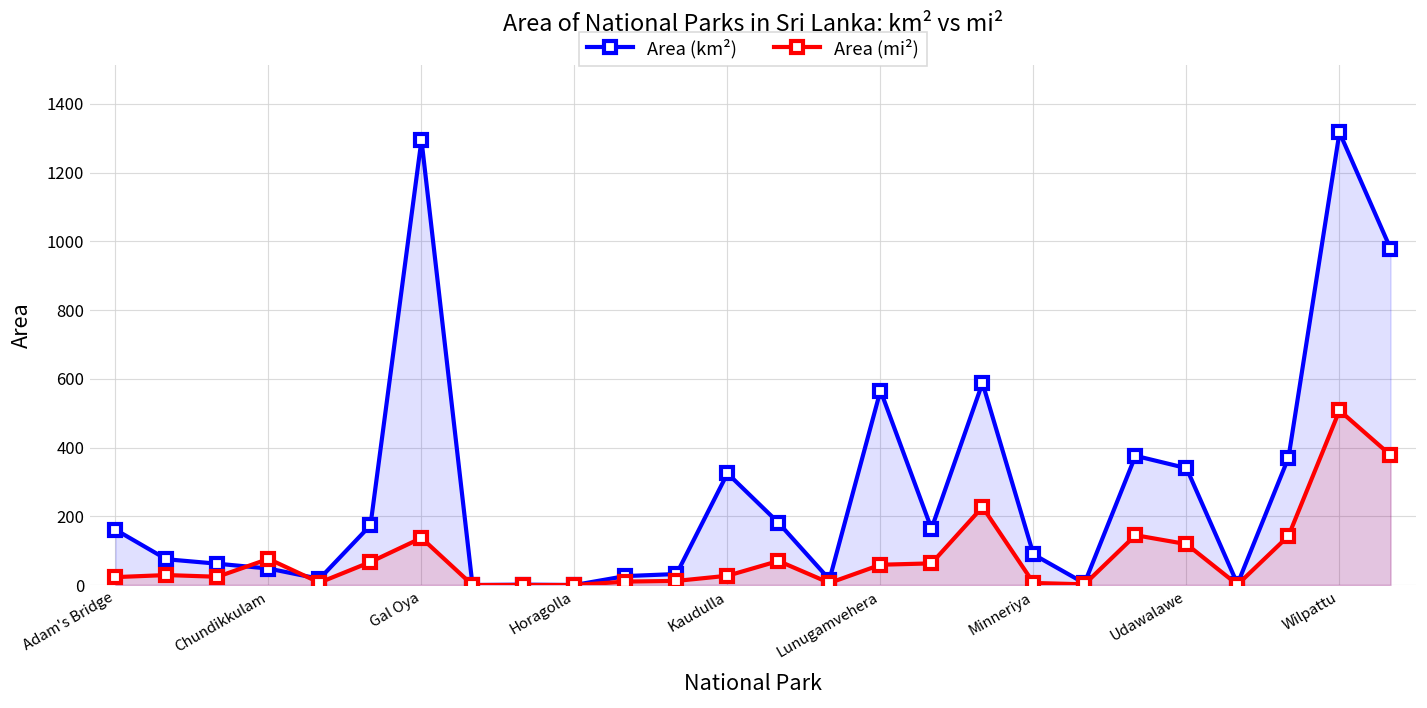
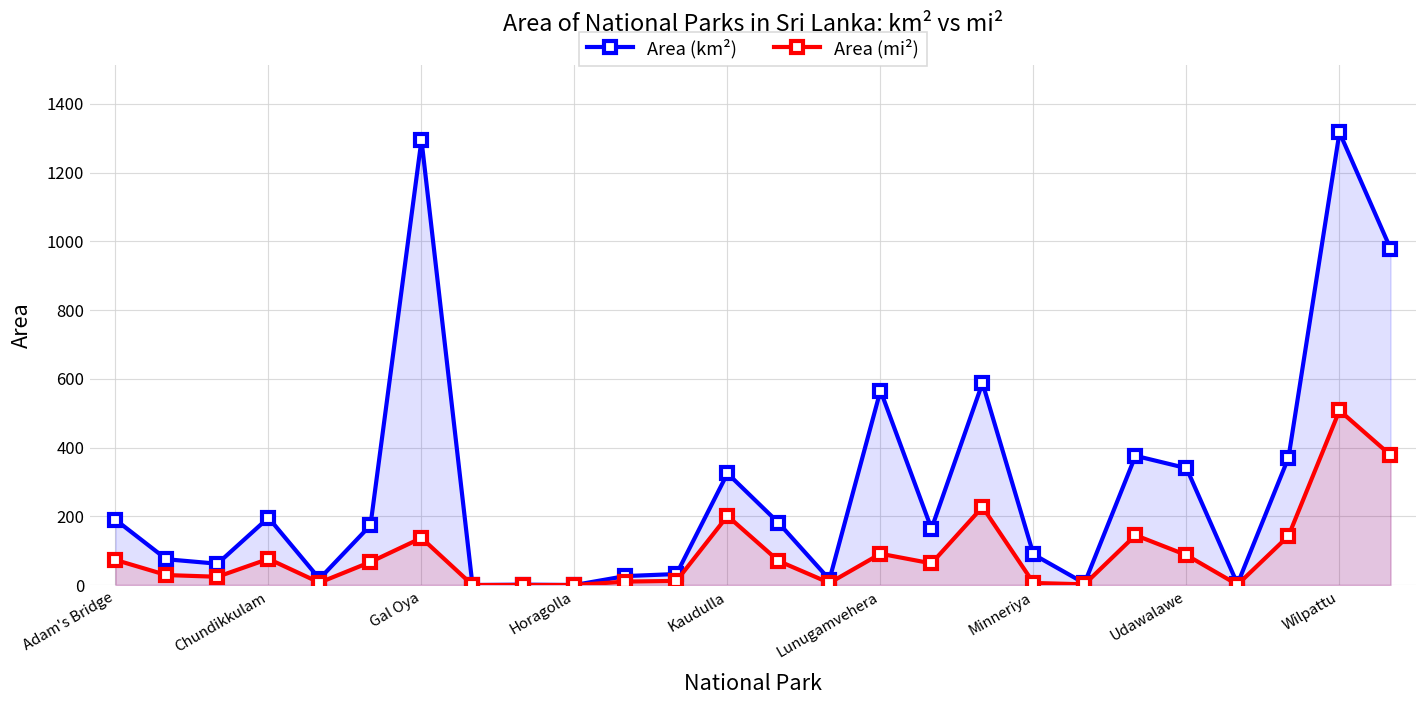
Area (km²), Adam's Bridge: 160 -> 190
Area (mi²), Adam's Bridge: 20 -> 70
Area (km²), Chundikkulam: 50 -> 200
Area (mi²), Kaudulla: 30 -> 200
Area (mi²), Lunugamvehera: 60 -> 90
Area (mi²), Udawalawe: 120 -> 90
